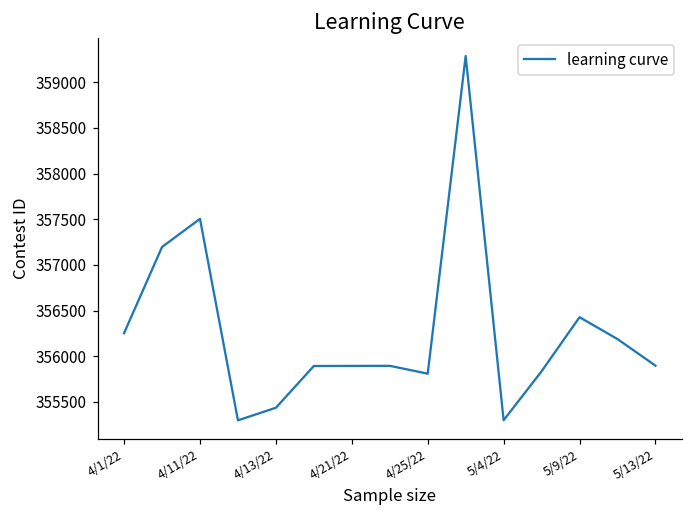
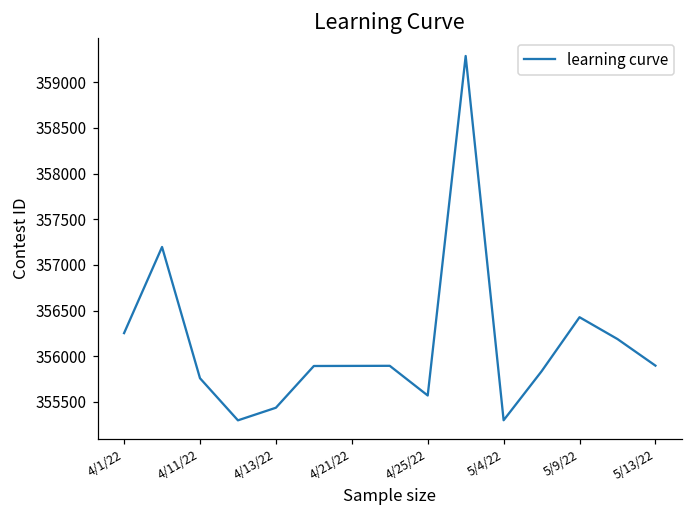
4/11/22: 357500 -> 355800
4/25/22: 355800 -> 355600
